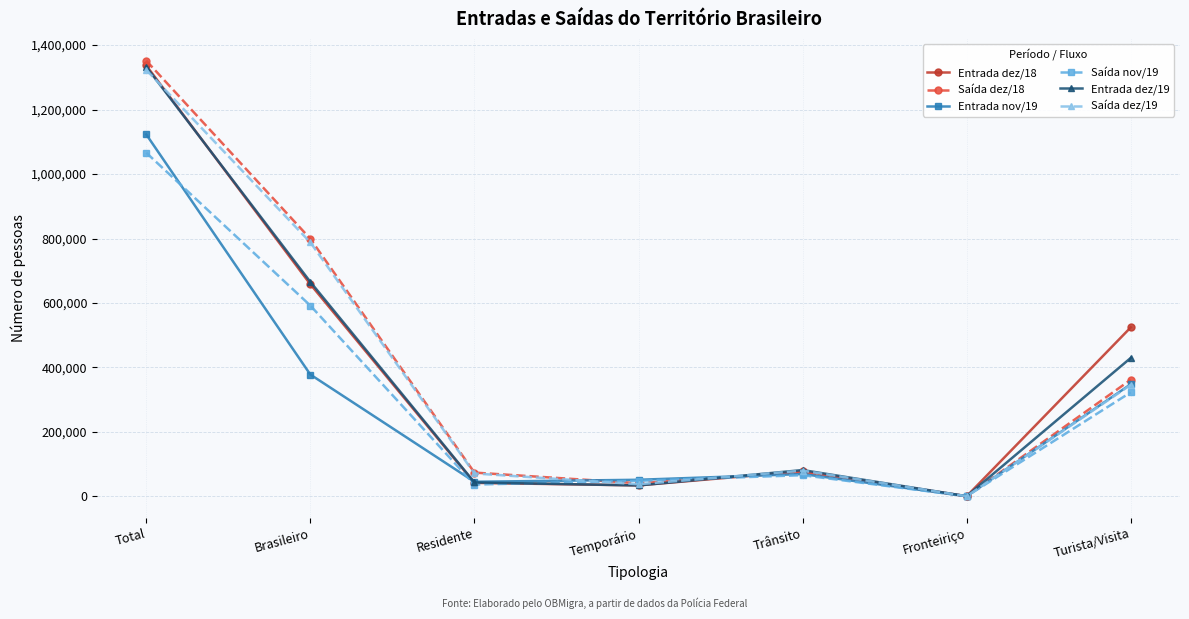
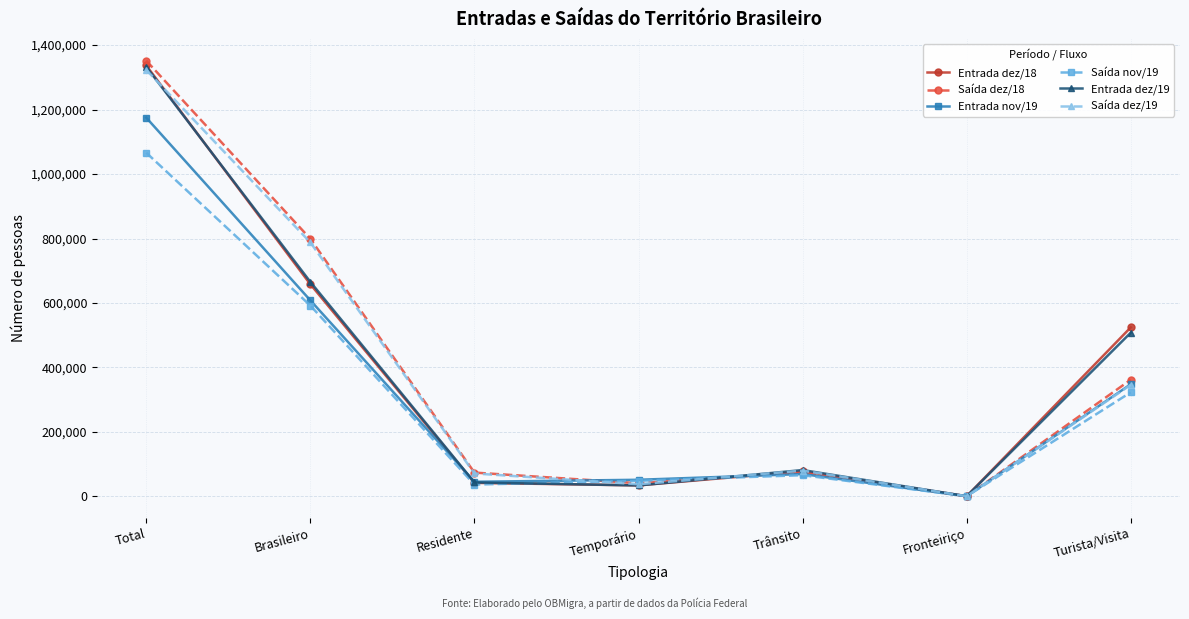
Entrada nov/19, Total: 1,120,000 -> 1,170,000
Entrada nov/19, Brasileiro: 380,000 -> 610,000
Entrada dez/19, Turista/Visita: 430,000 -> 510,000
